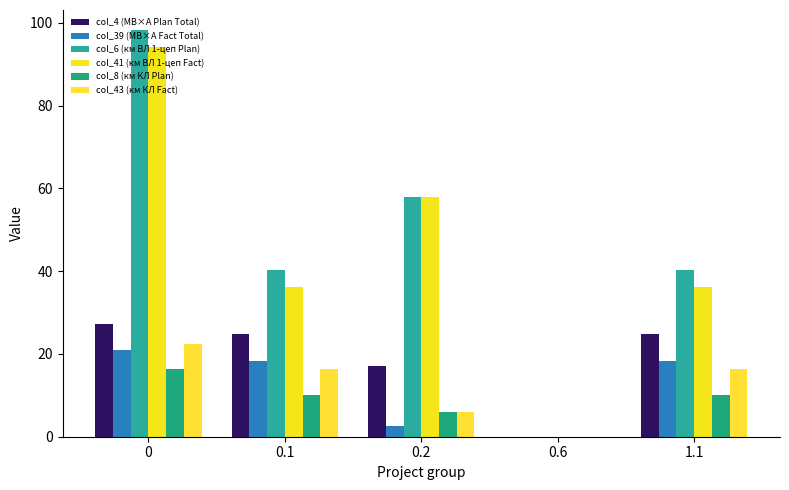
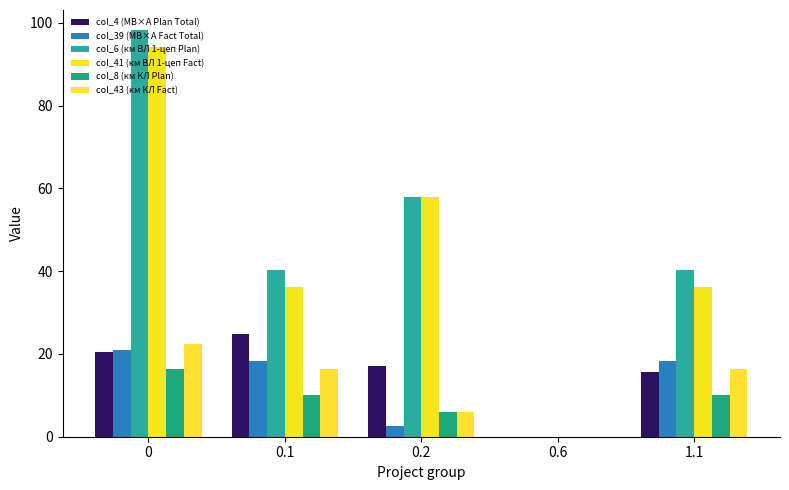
col_4 (МВ×А Plan Total), 0: 27 -> 20
col_4 (МВ×А Plan Total), 1.1: 25 -> 16
